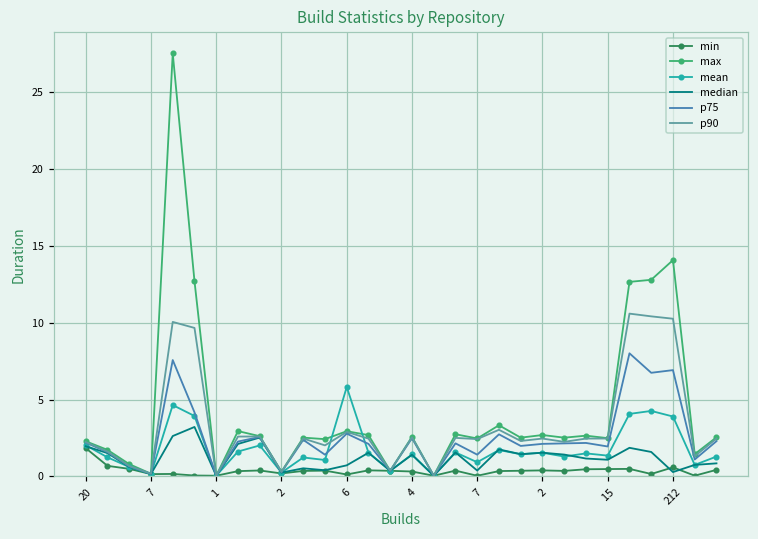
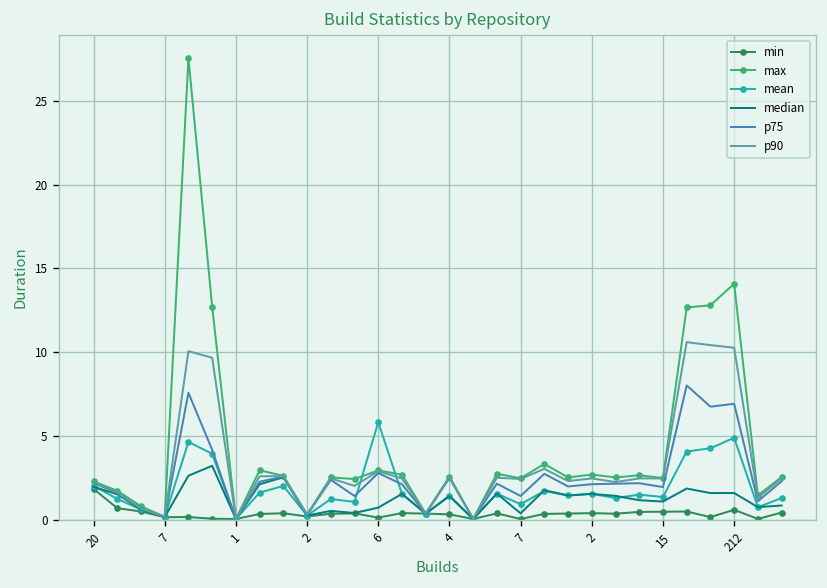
mean, 212: 3.9 -> 4.9
median, 212: 0.3 -> 1.6
